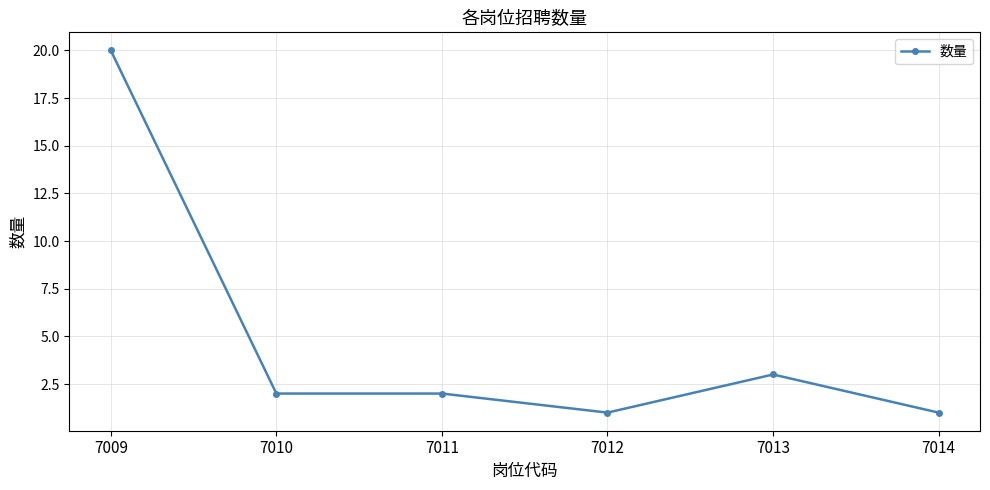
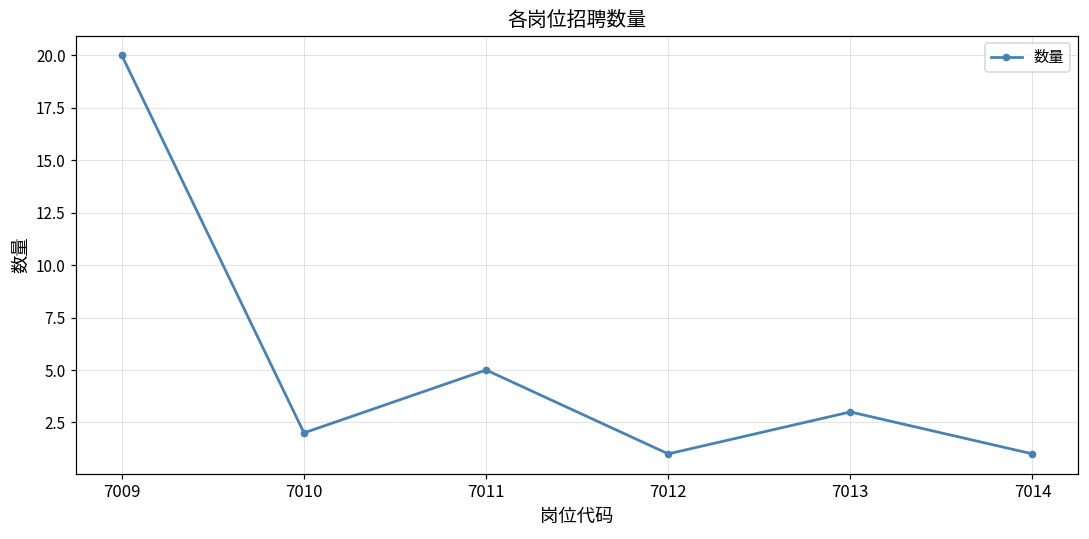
7011: 2 -> 5
